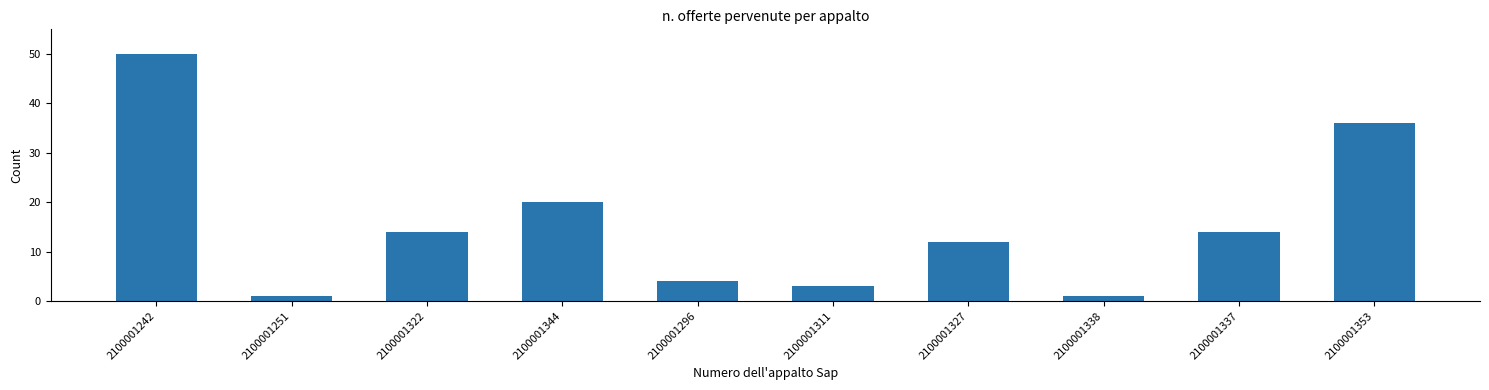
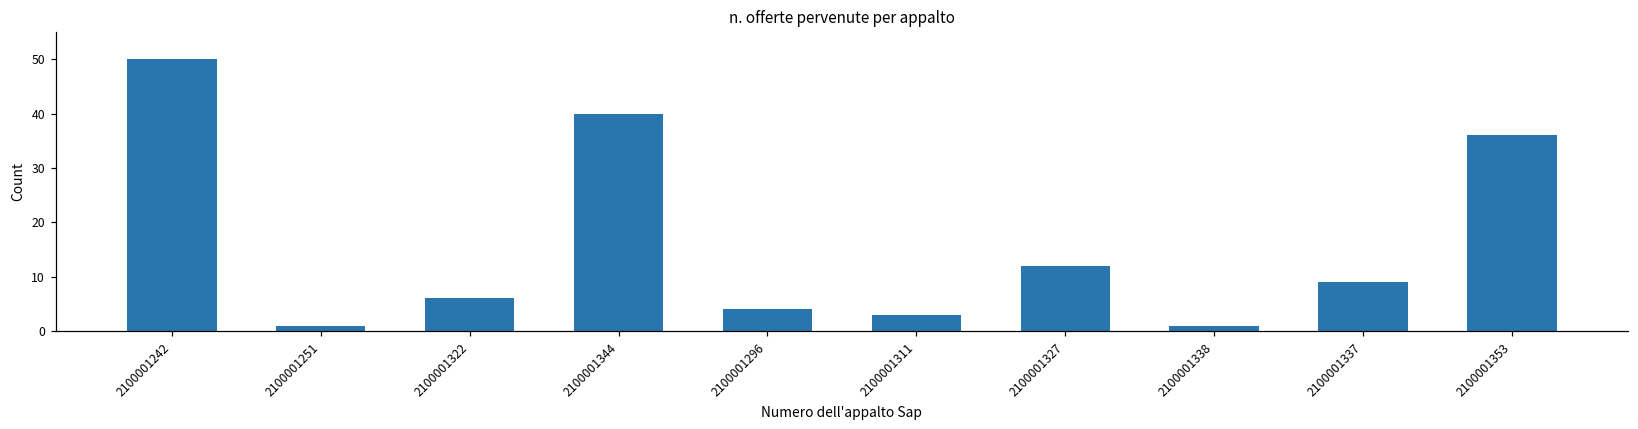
2100001322: 14 -> 6
2100001344: 20 -> 40
2100001337: 14 -> 9
